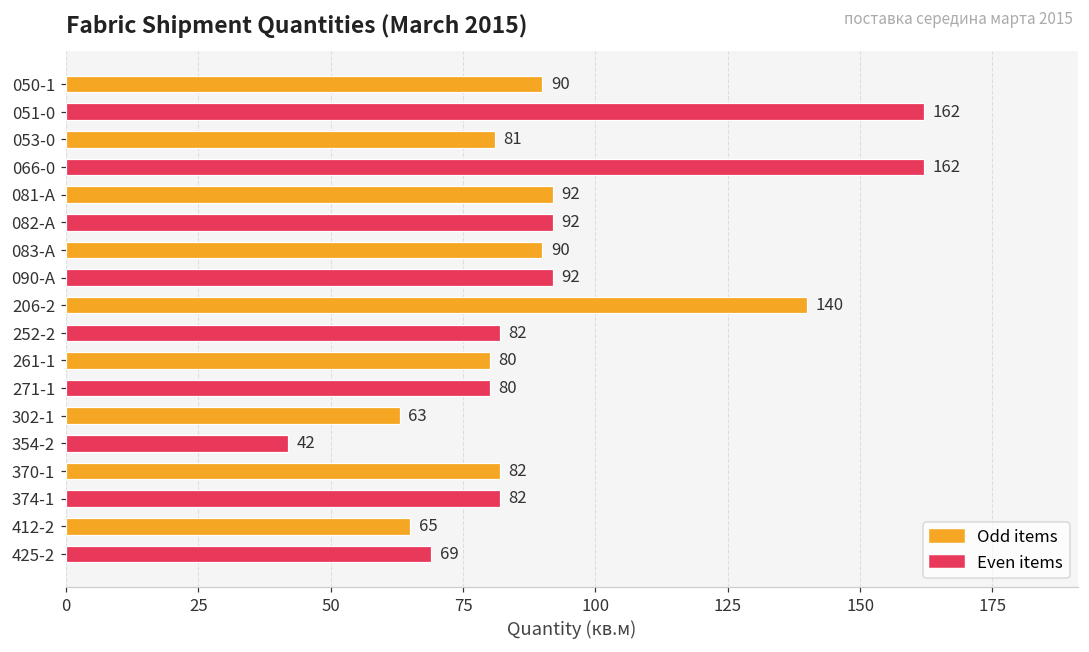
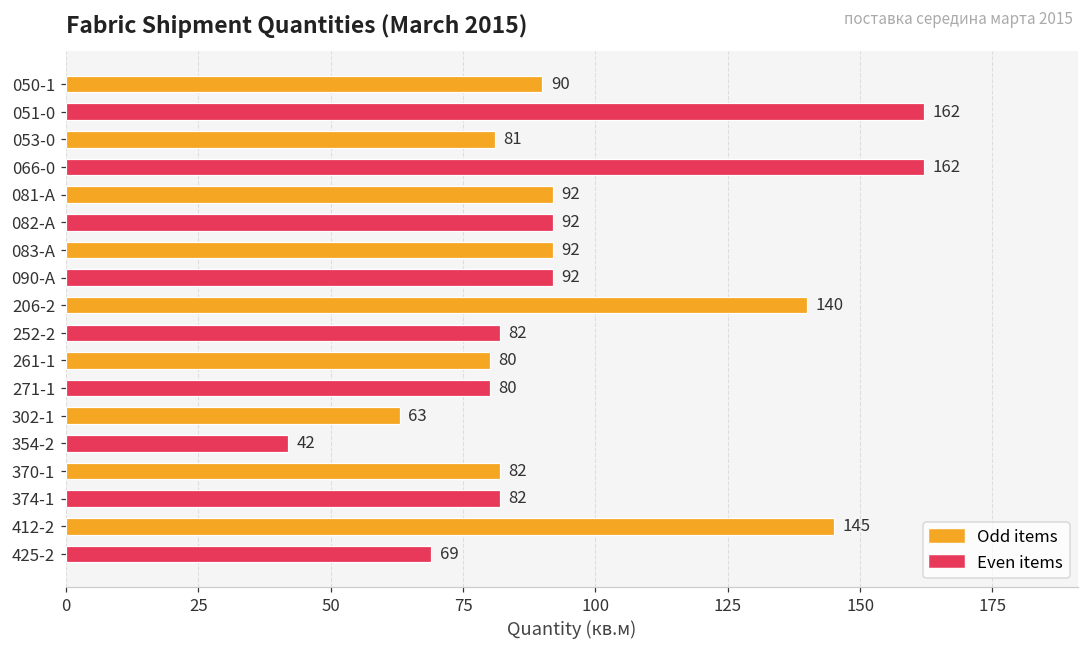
083-A: 90 -> 92
412-2: 65 -> 145
